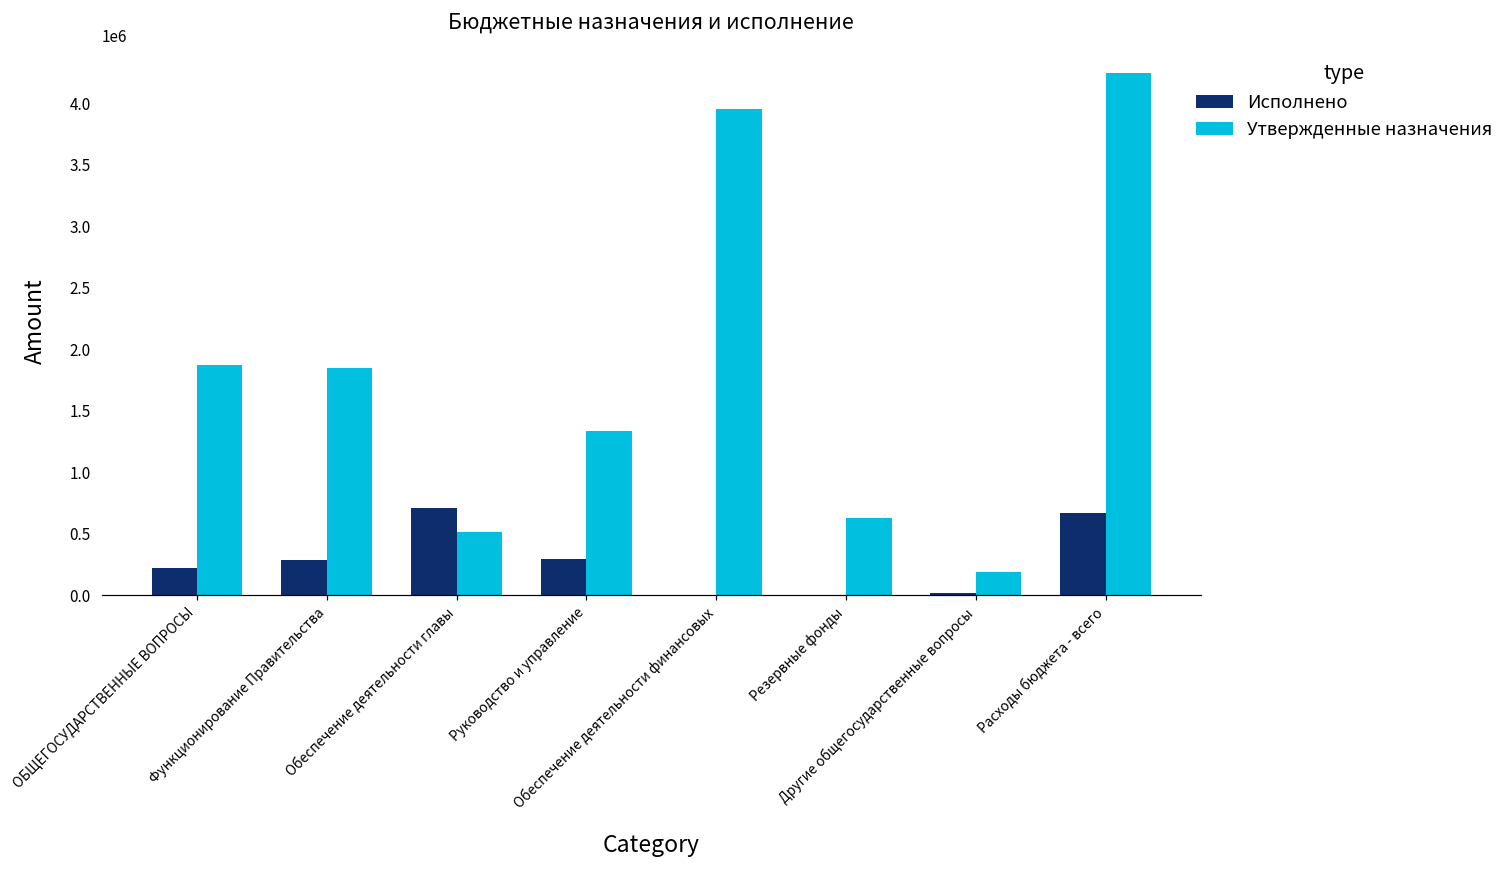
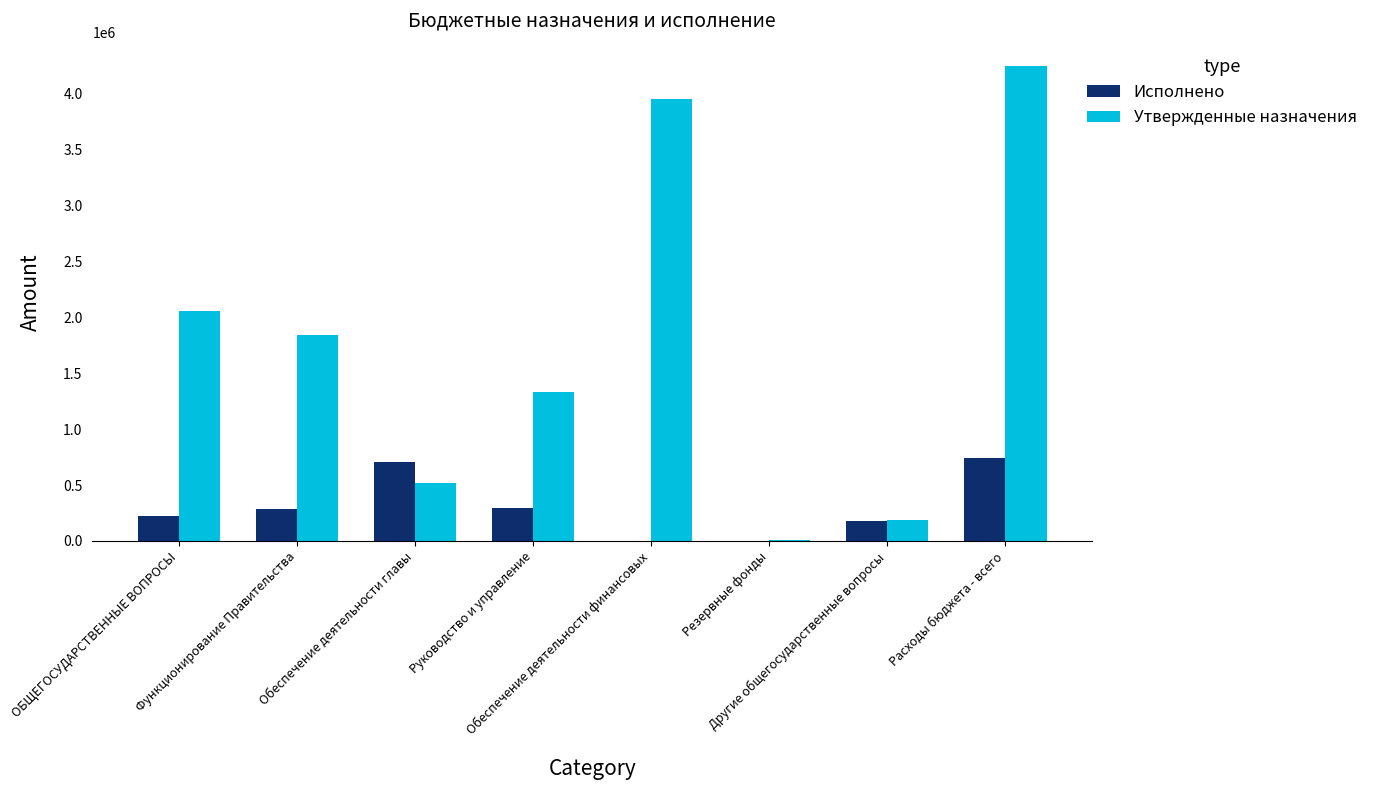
Утвержденные назначения, ОБЩЕГОСУДАРСТВЕННЫЕ ВОПРОСЫ: 1870000 -> 2050000
Утвержденные назначения, Резервные фонды: 620000 -> 10000
Исполнено, Другие общегосударственные вопросы: 20000 -> 180000
Исполнено, Расходы бюджета - всего: 670000 -> 740000
